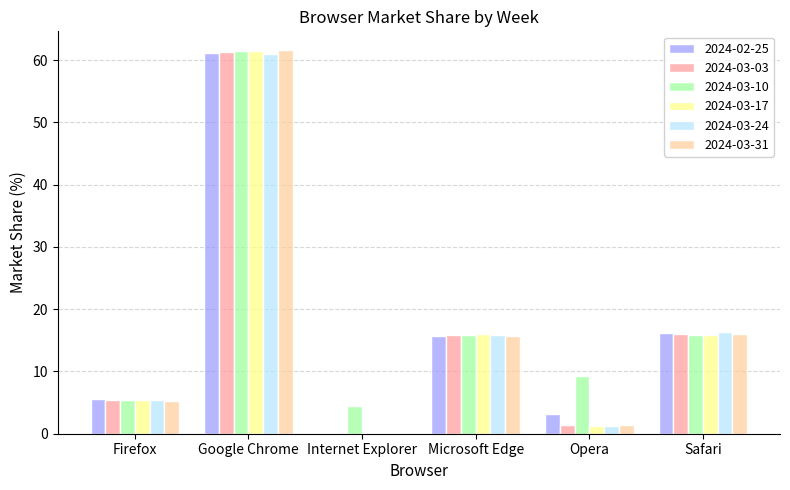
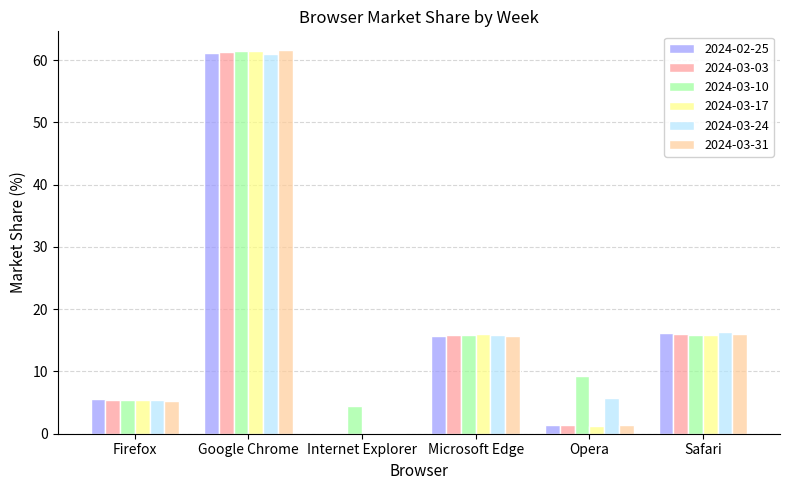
2024-02-25, Opera: 3 -> 1
2024-03-24, Opera: 1 -> 6
